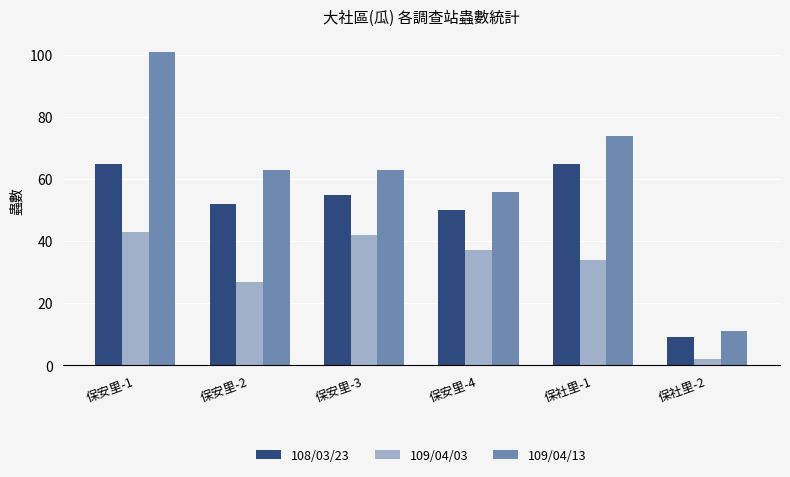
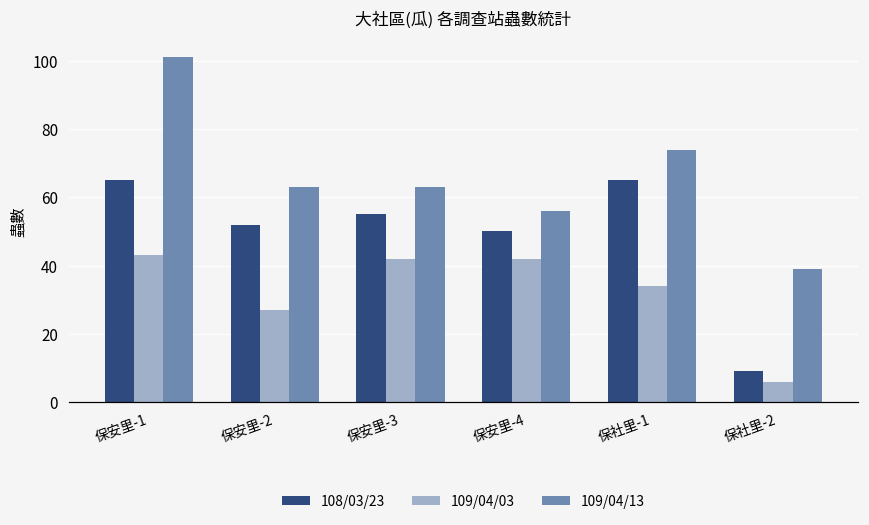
109/04/03, 保安里-4: 37 -> 42
109/04/03, 保社里-2: 2 -> 6
109/04/13, 保社里-2: 11 -> 39
